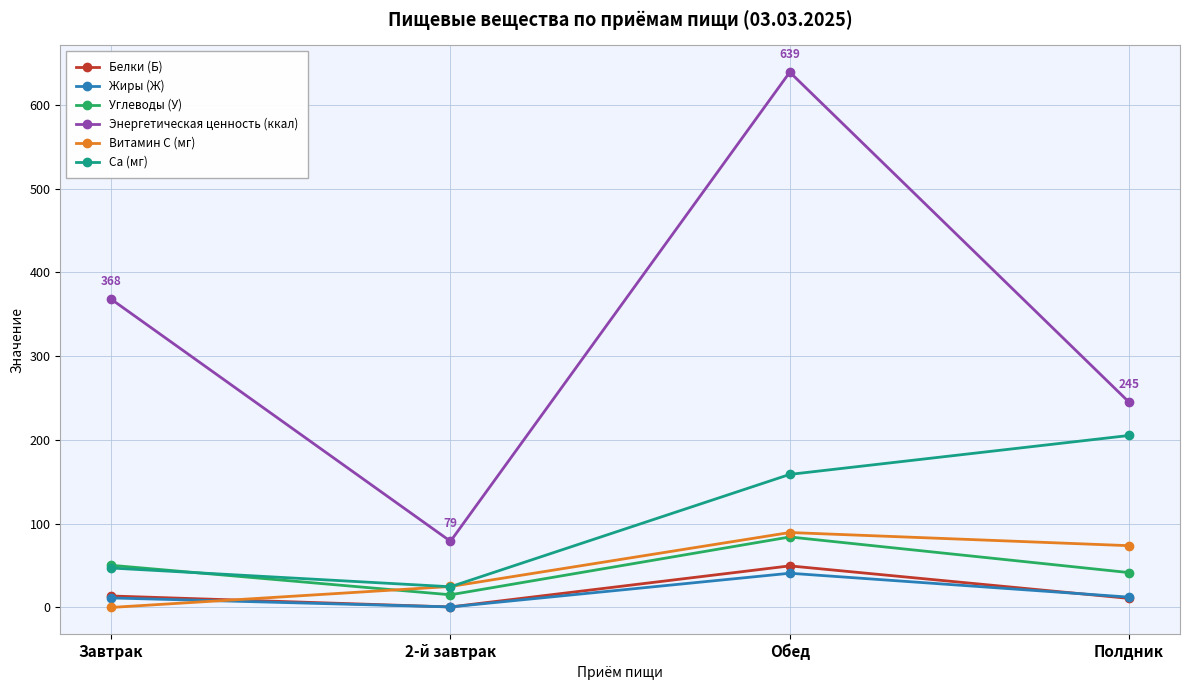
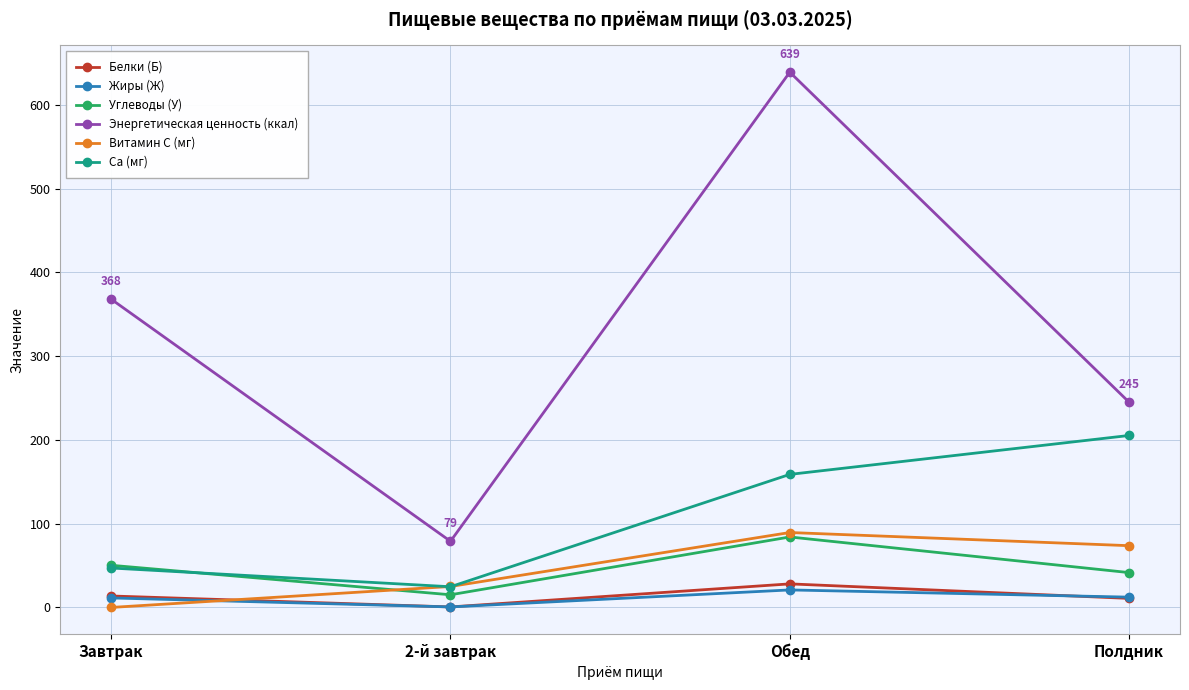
Белки (Б), Обед: 50 -> 30
Жиры (Ж), Обед: 40 -> 20
